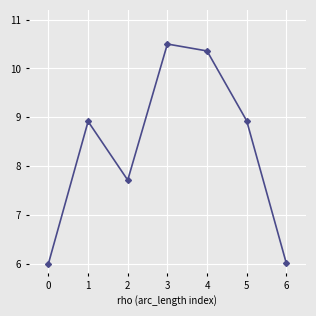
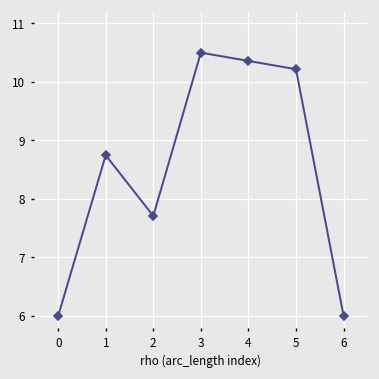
1: 8.9 -> 8.7
5: 8.9 -> 10.2
